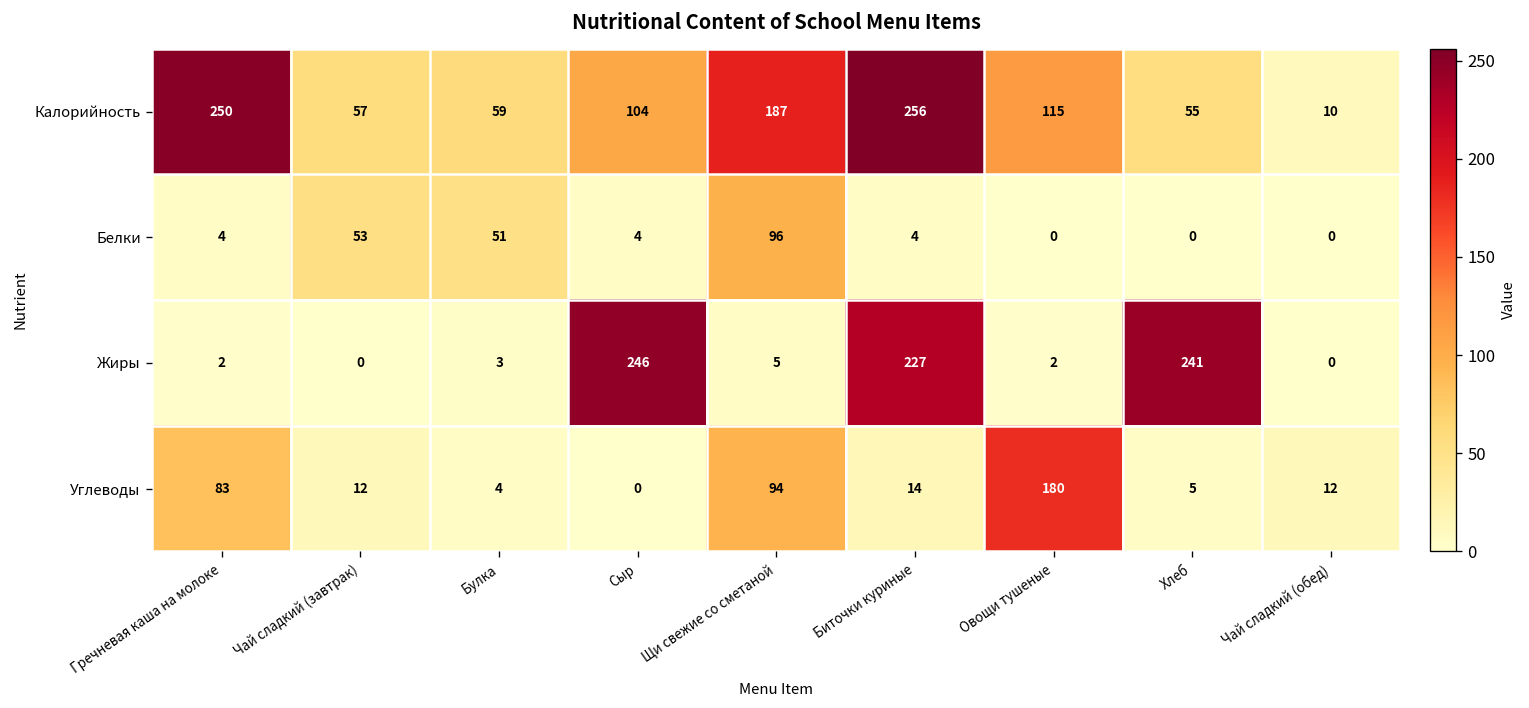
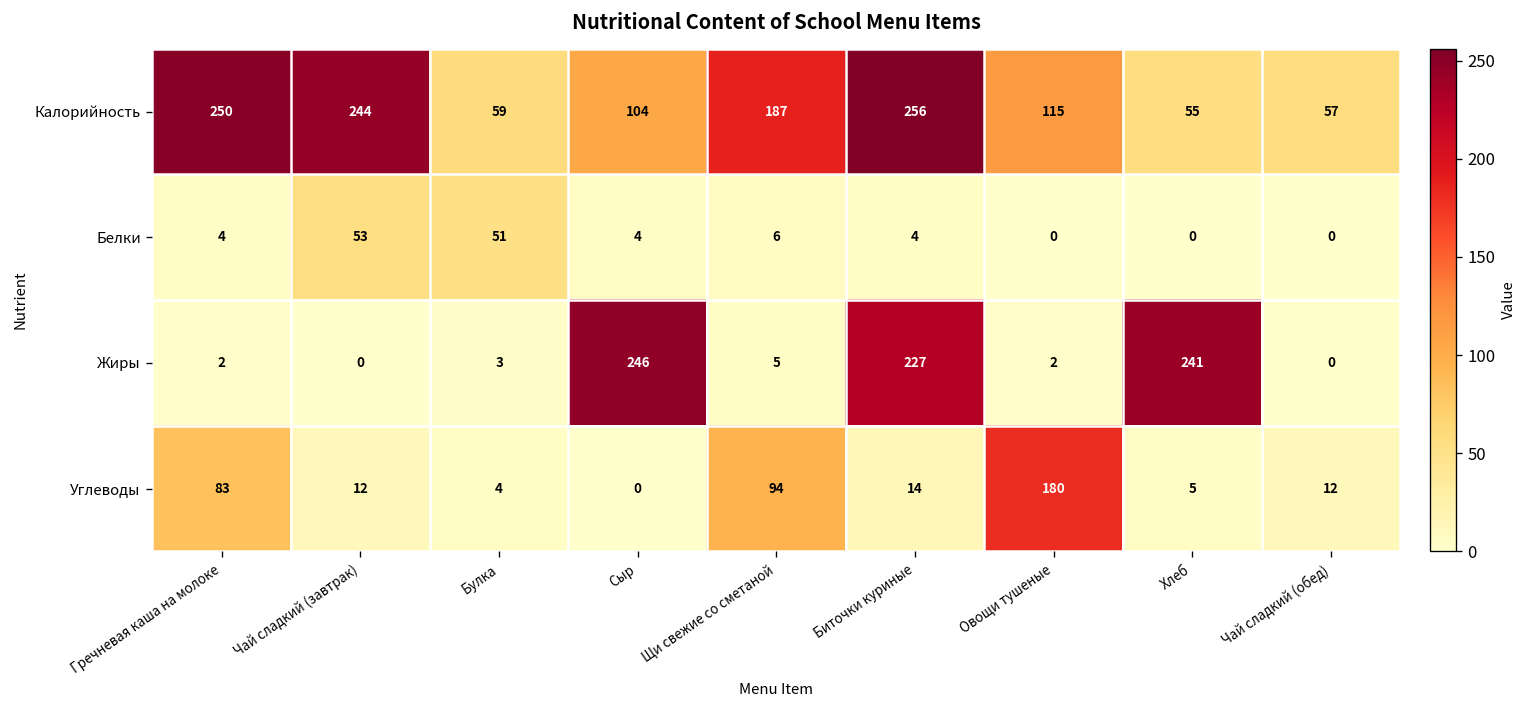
Калорийность, Чай сладкий (завтрак): 57 -> 244
Калорийность, Чай сладкий (обед): 10 -> 57
Белки, Щи свежие со сметаной: 96 -> 6
